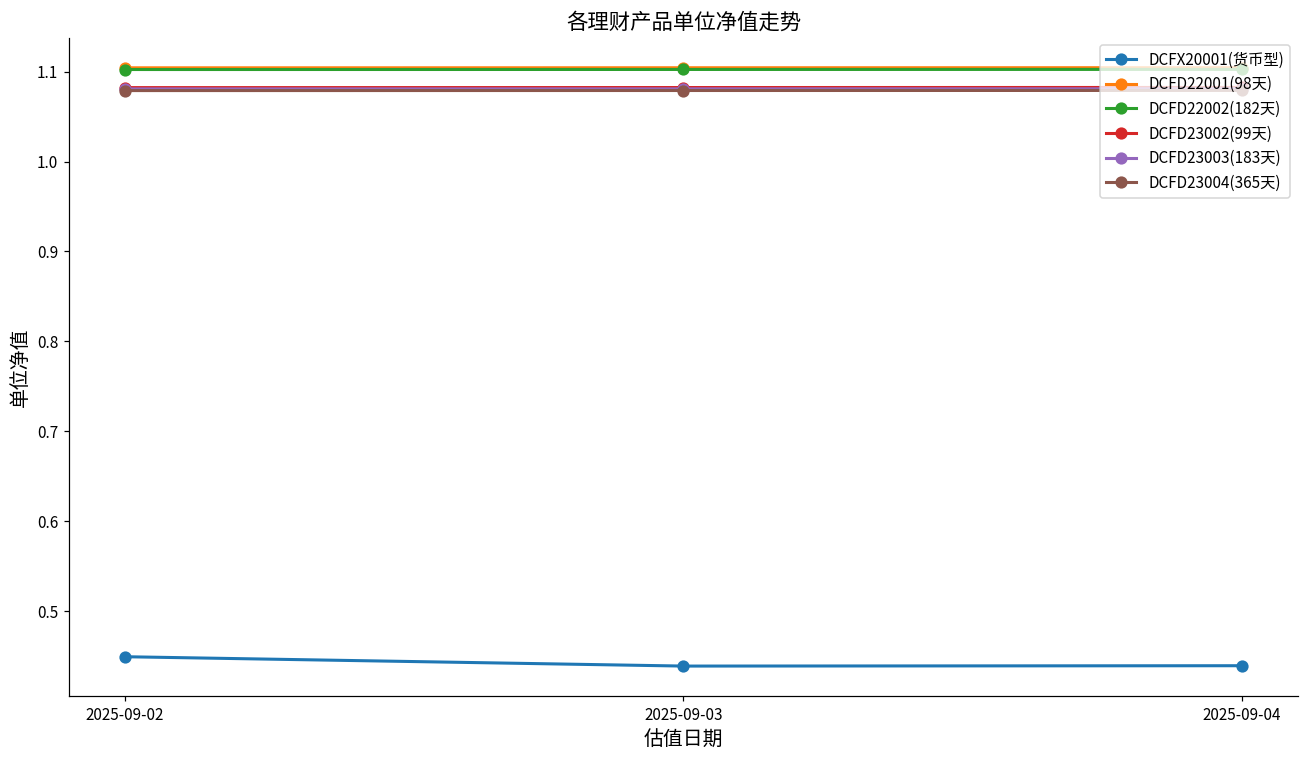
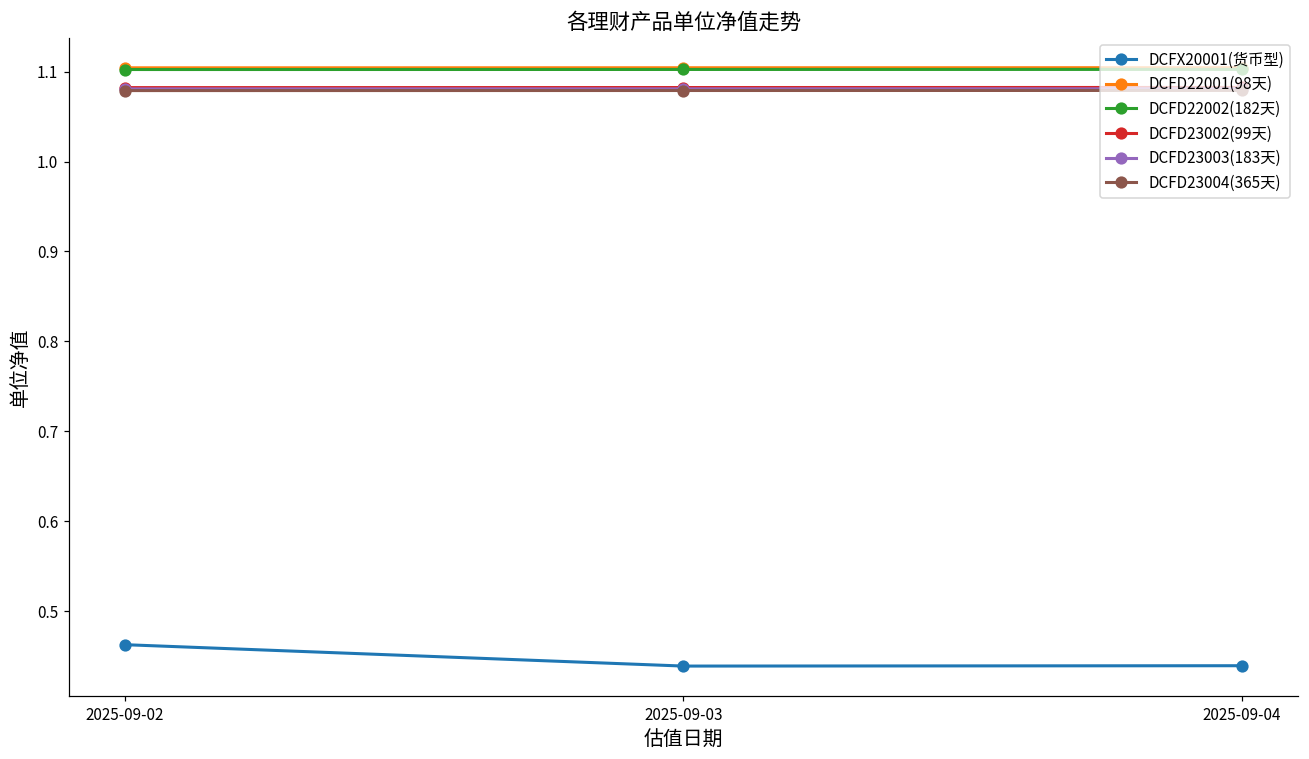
DCFX20001(货币型), 2025-09-02: 0.45 -> 0.46
